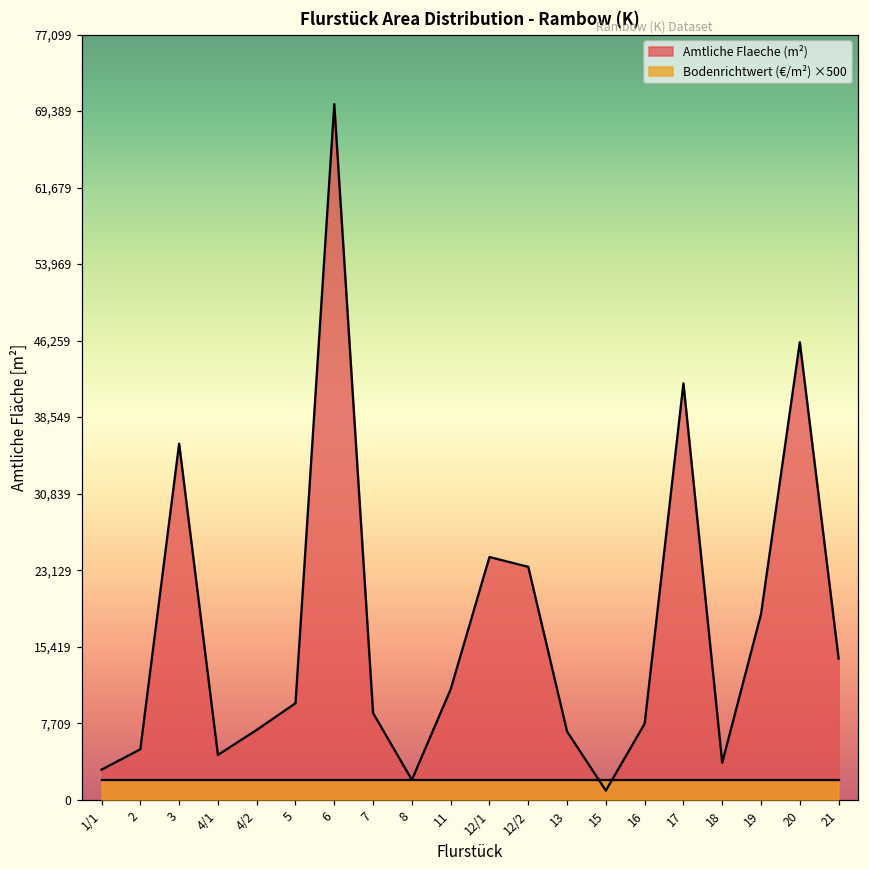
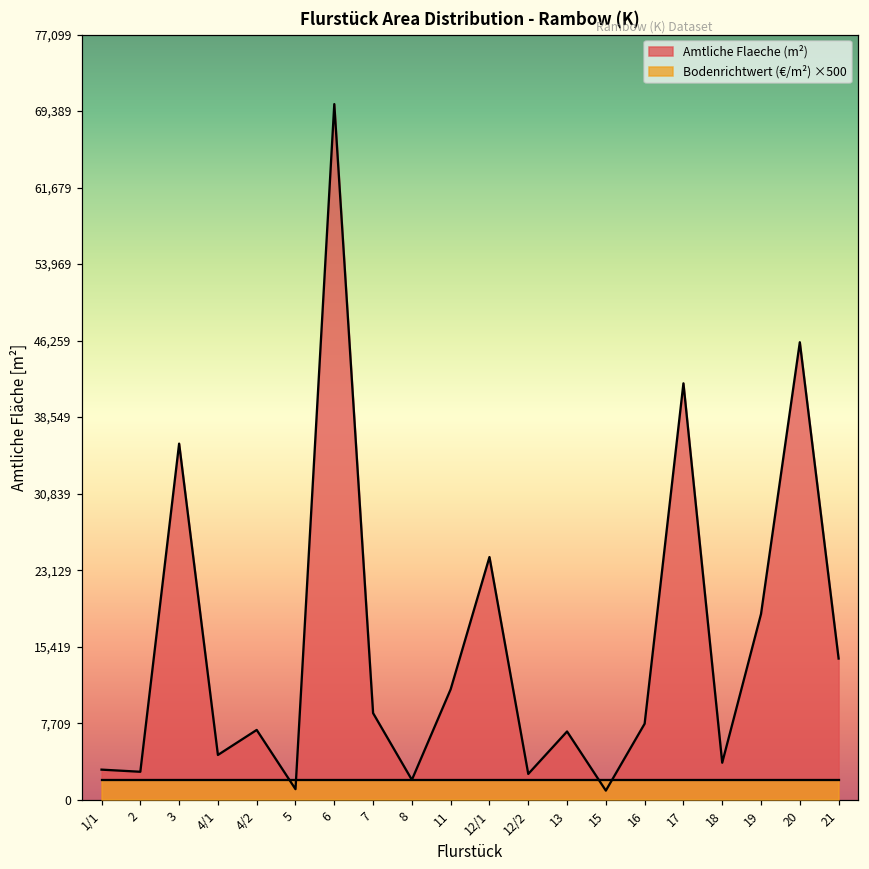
Amtliche Flaeche (m²), 2: 5,000 -> 3,000
Amtliche Flaeche (m²), 5: 10,000 -> 1,000
Amtliche Flaeche (m²), 12/2: 23,000 -> 3,000
